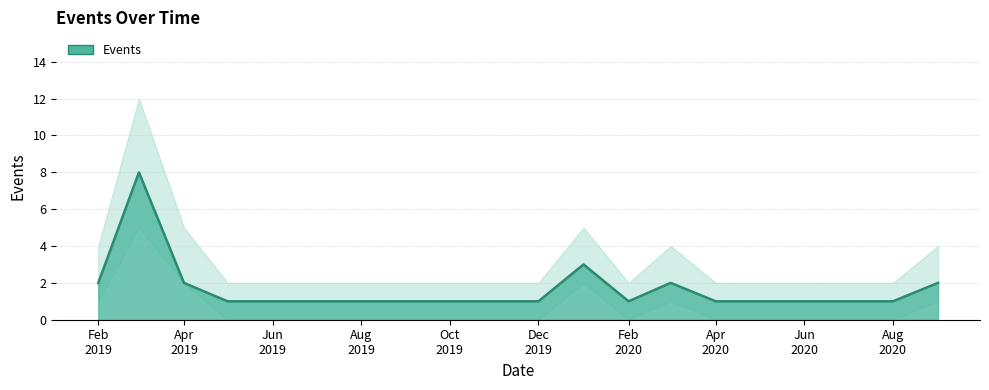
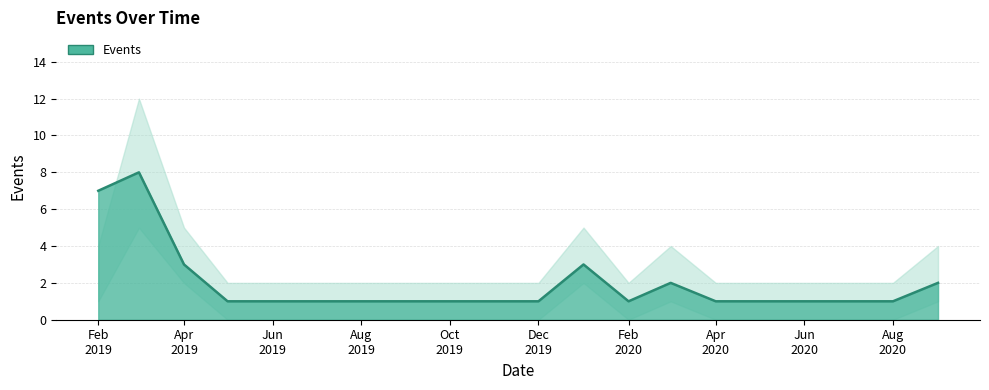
Events, Feb 2019: 2 -> 7
Events, Apr 2019: 2 -> 3
